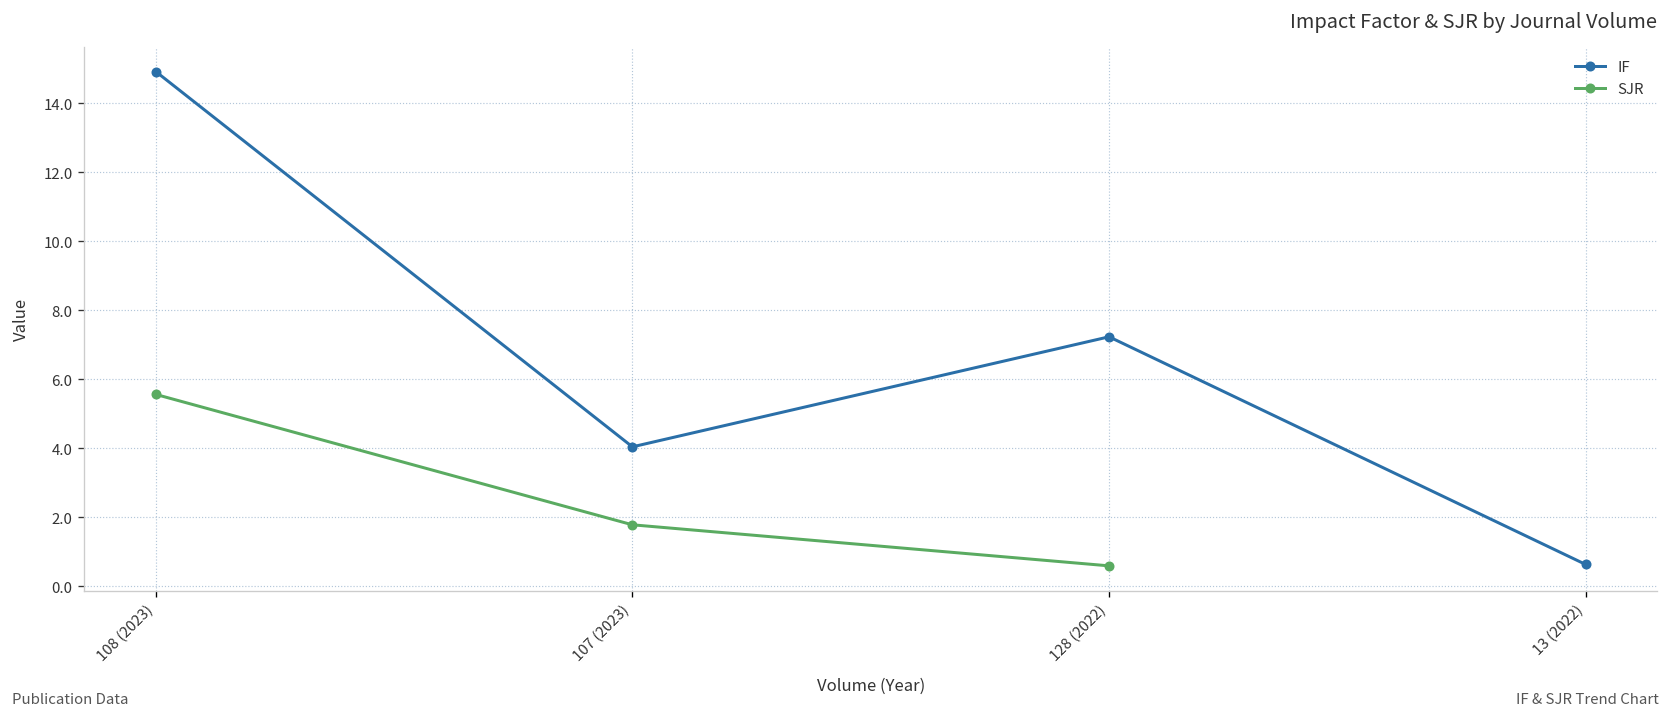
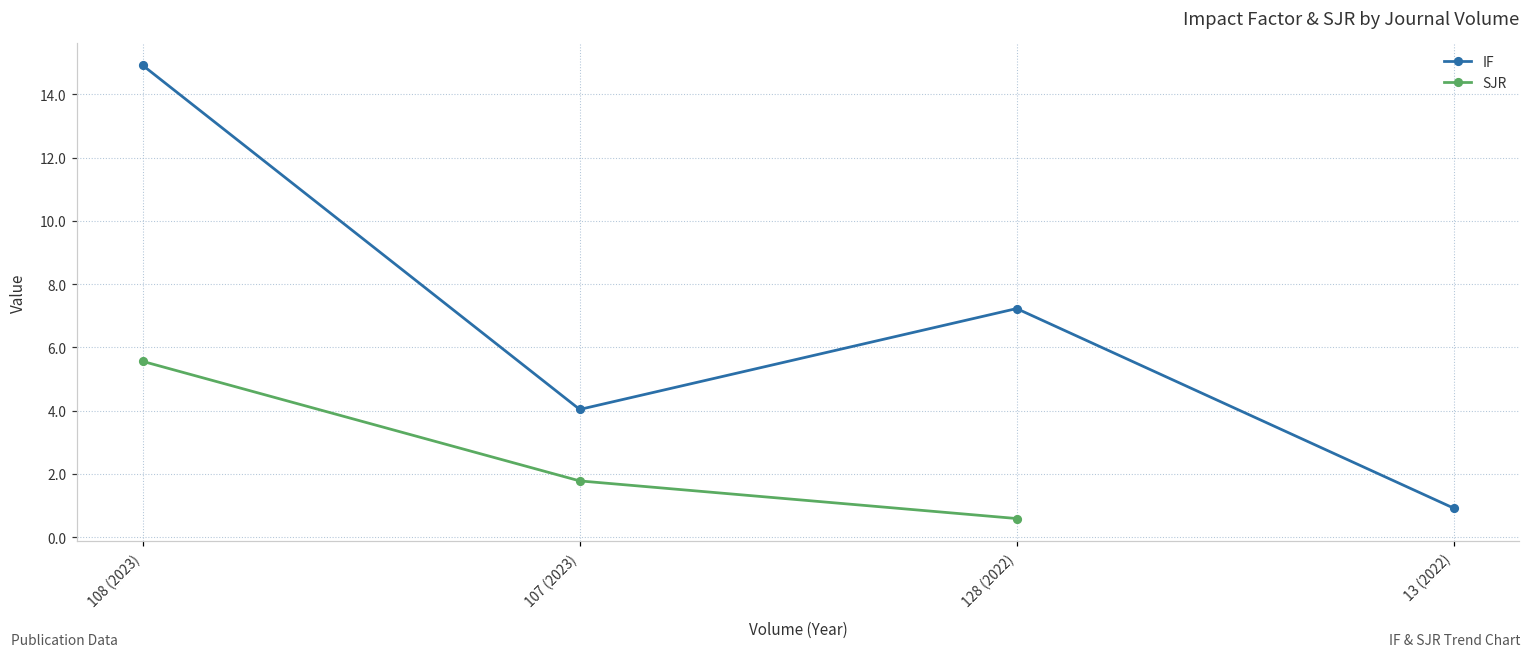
IF, 13 (2022): 0.6 -> 0.9
